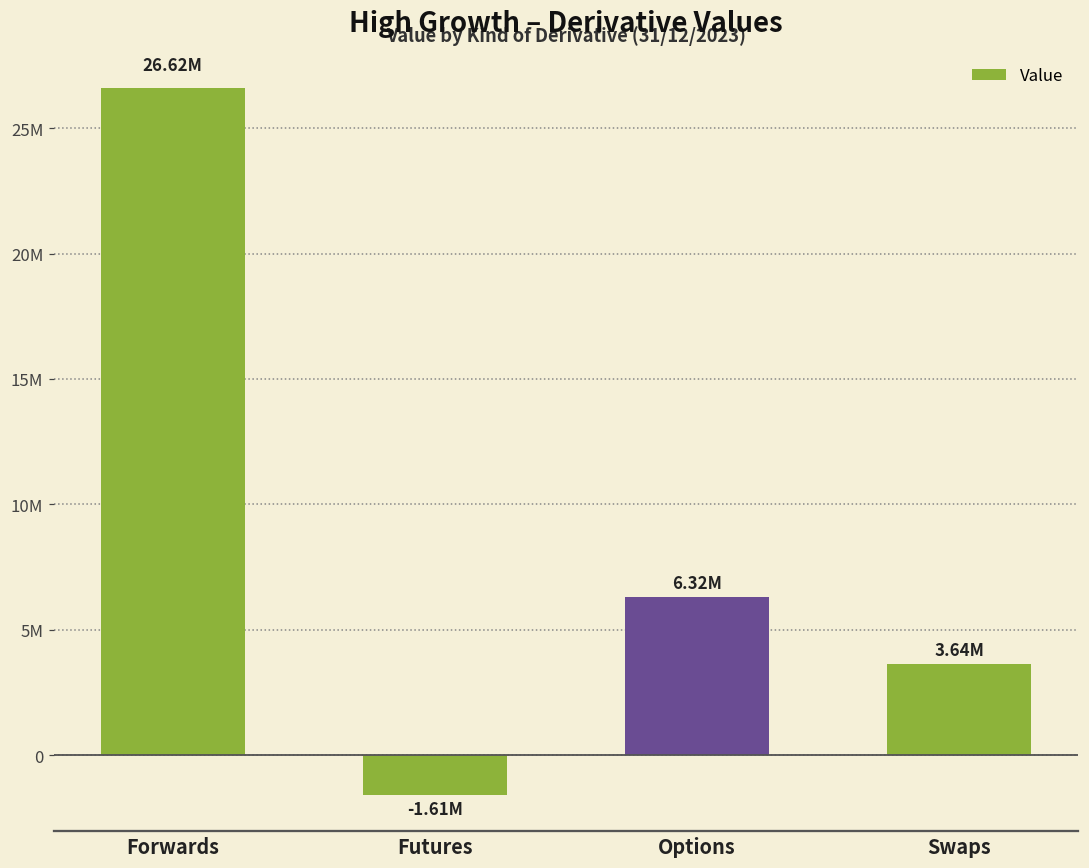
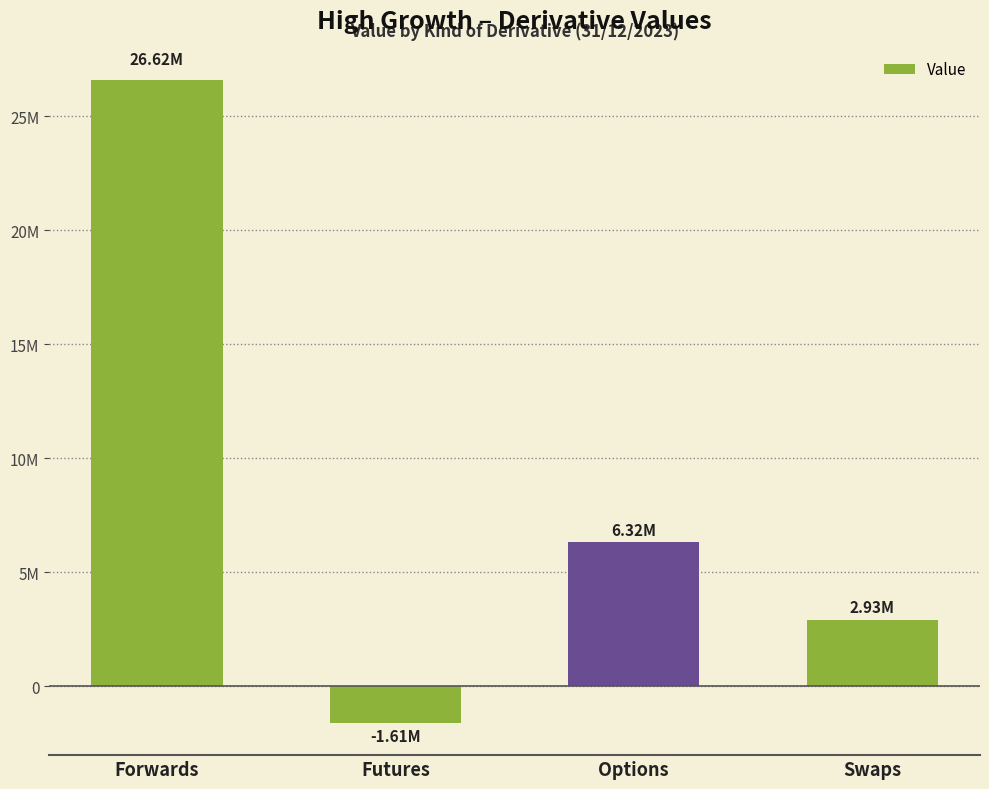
Swaps: 3.64M -> 2.93M
